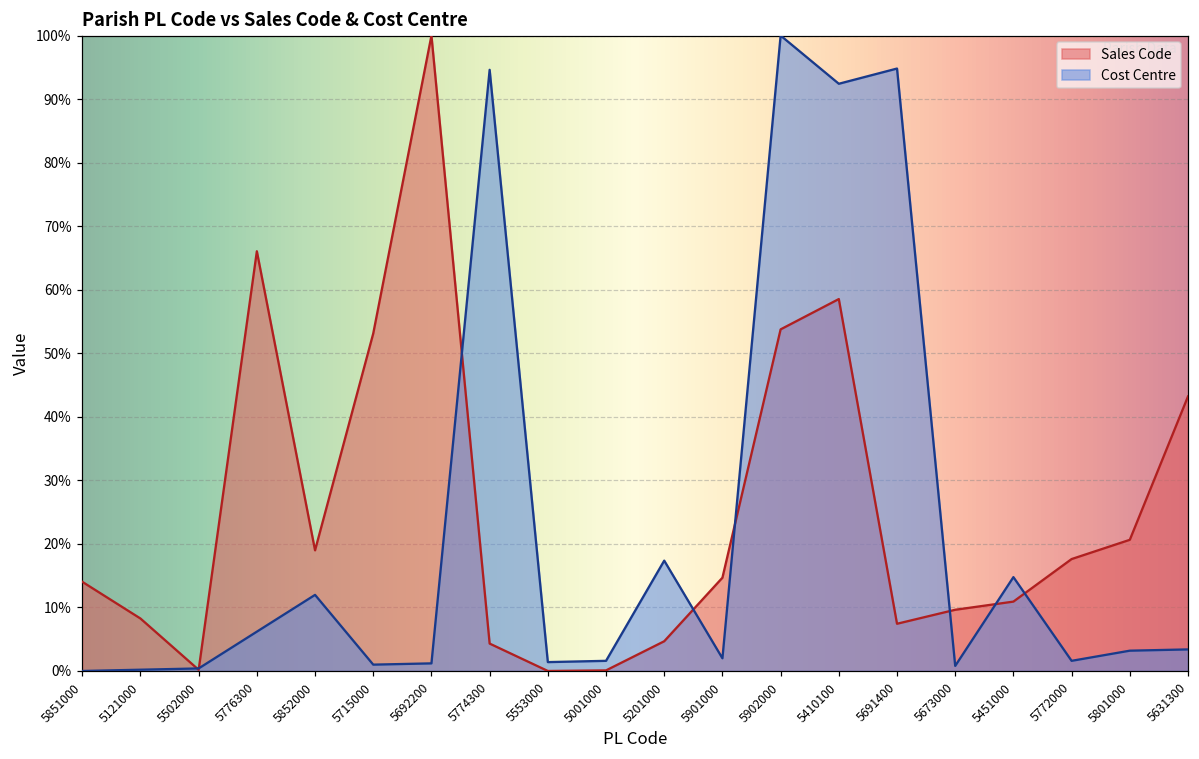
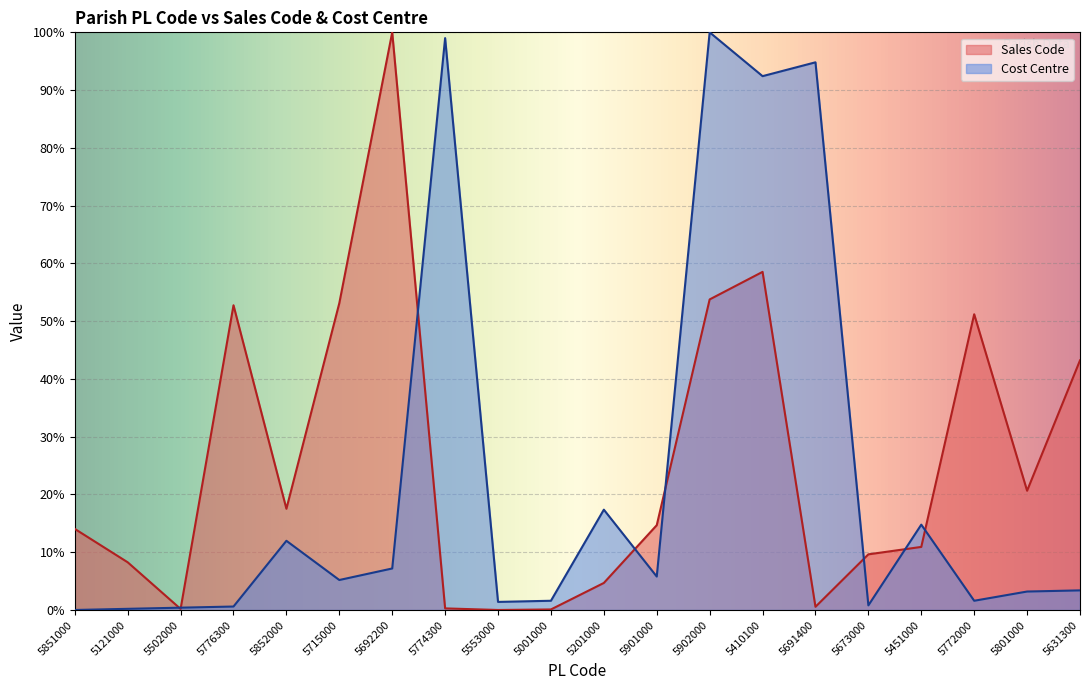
Sales Code, 5776300: 66% -> 53%
Cost Centre, 5776300: 6% -> 1%
Sales Code, 5852000: 19% -> 18%
Cost Centre, 5715000: 1% -> 5%
Cost Centre, 5692200: 1% -> 7%
Sales Code, 5774300: 4% -> 0%
Cost Centre, 5774300: 95% -> 99%
Cost Centre, 5901000: 2% -> 6%
Sales Code, 5691400: 7% -> 1%
Sales Code, 5772000: 18% -> 51%
